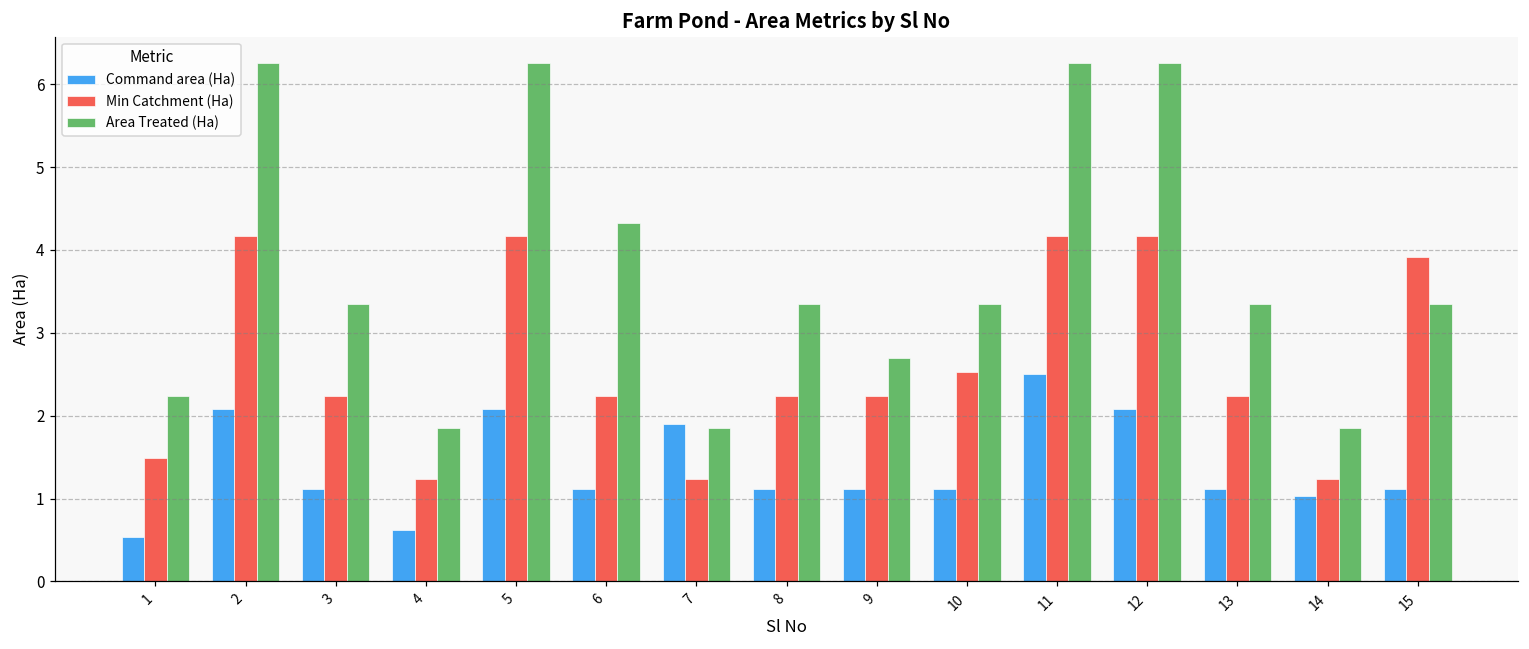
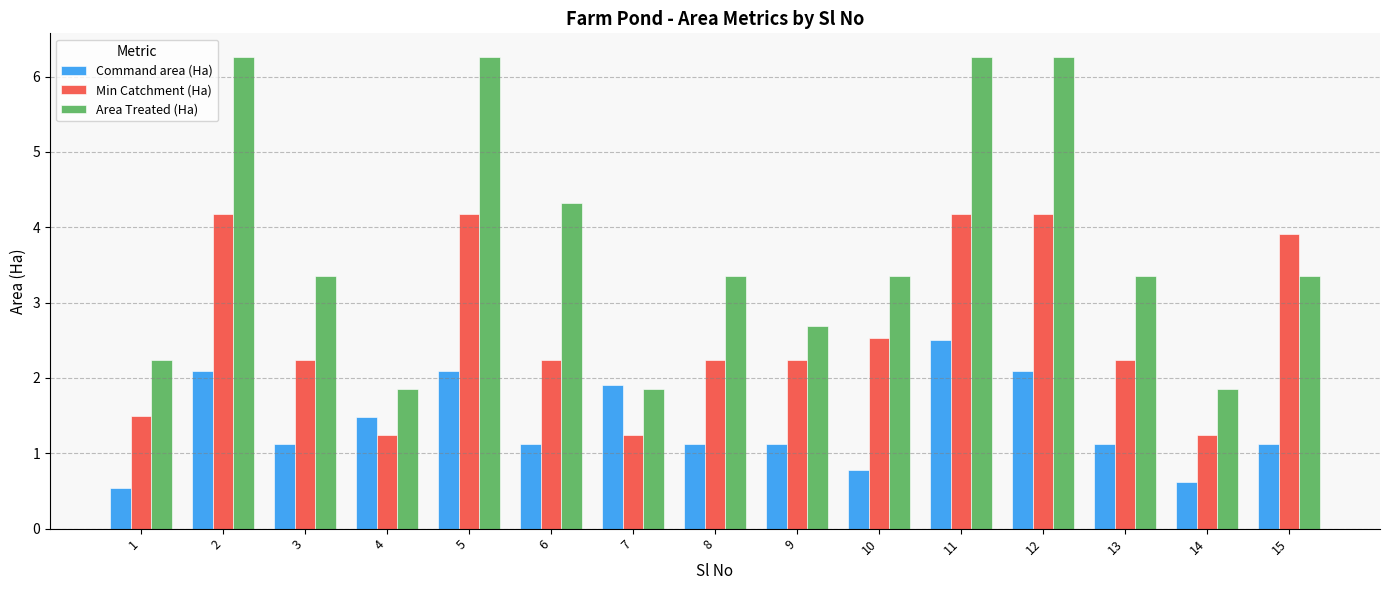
Command area (Ha), 4: 0.6 -> 1.5
Command area (Ha), 10: 1.1 -> 0.8
Command area (Ha), 14: 1.0 -> 0.6
